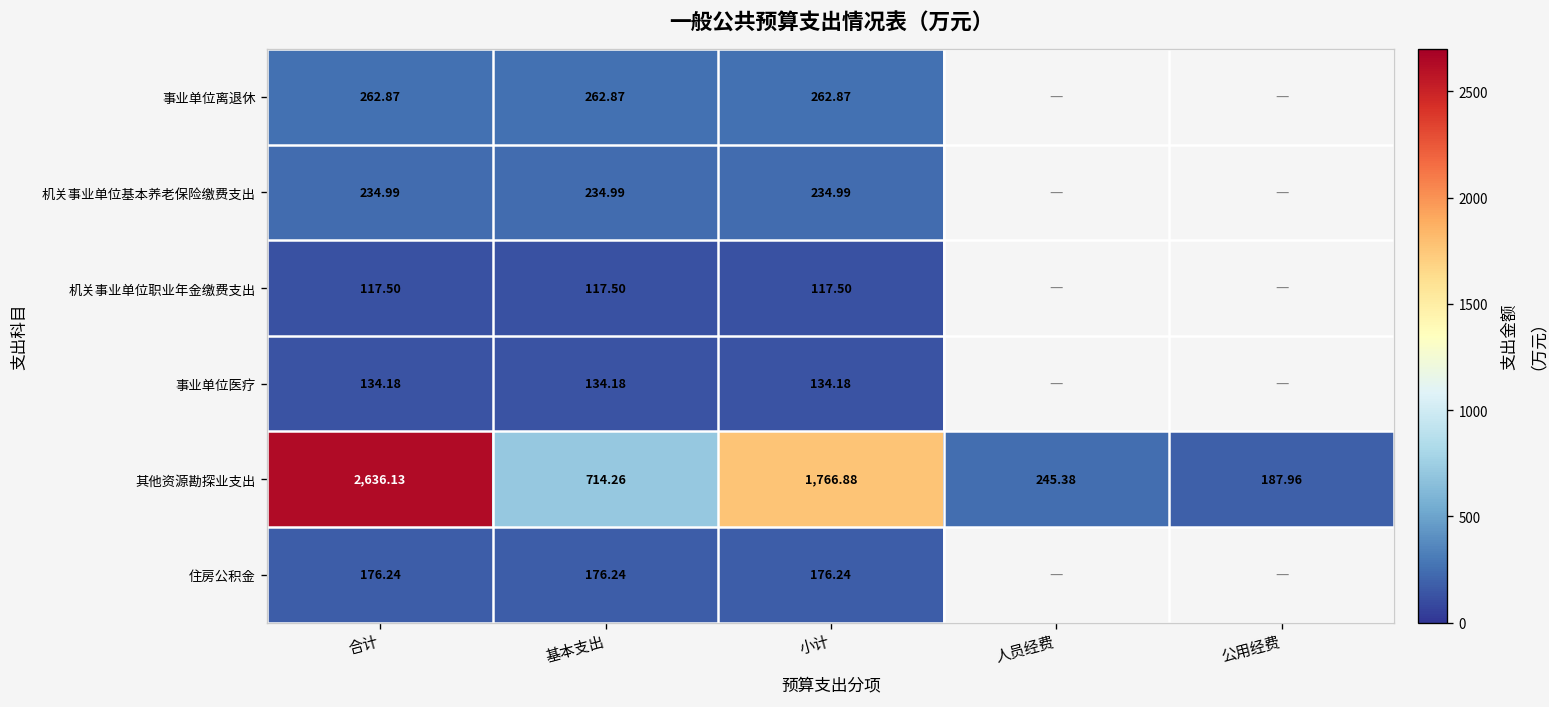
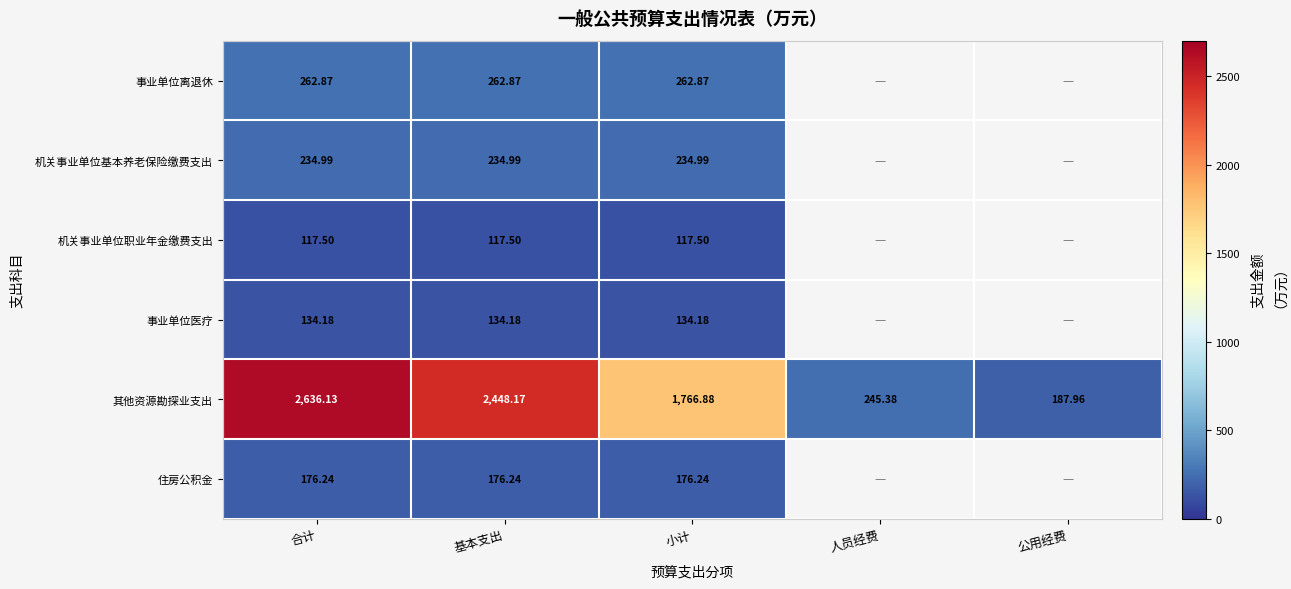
其他资源勘探业支出, 基本支出: 714.26 -> 2,448.17
